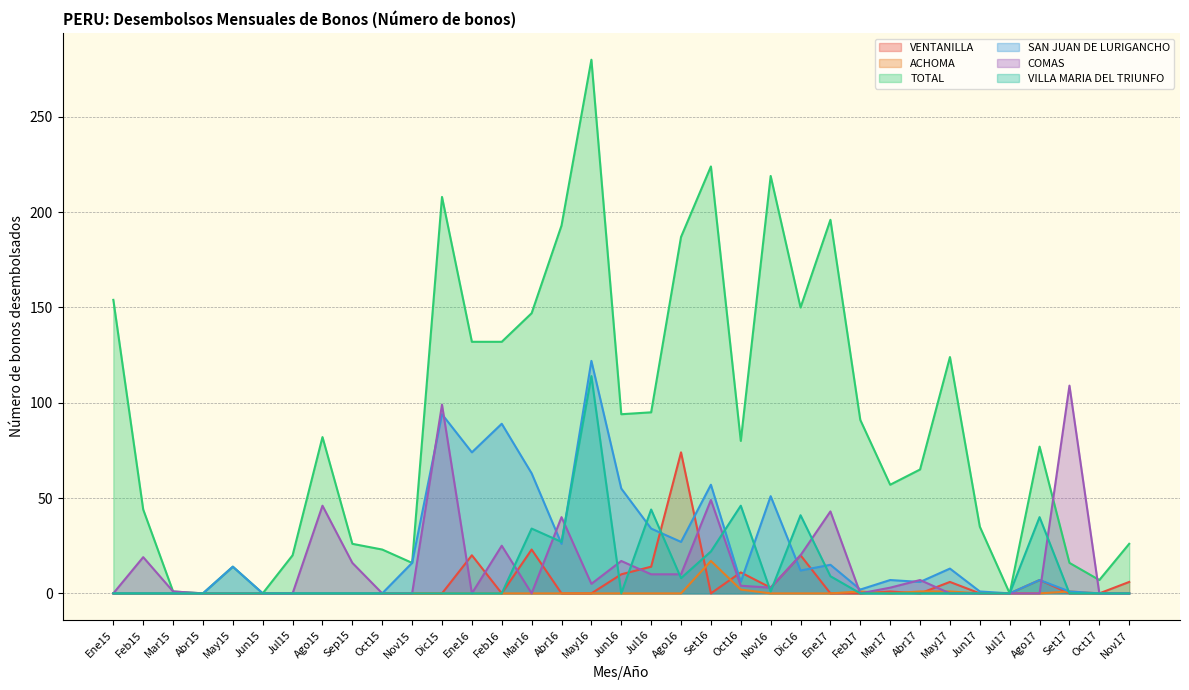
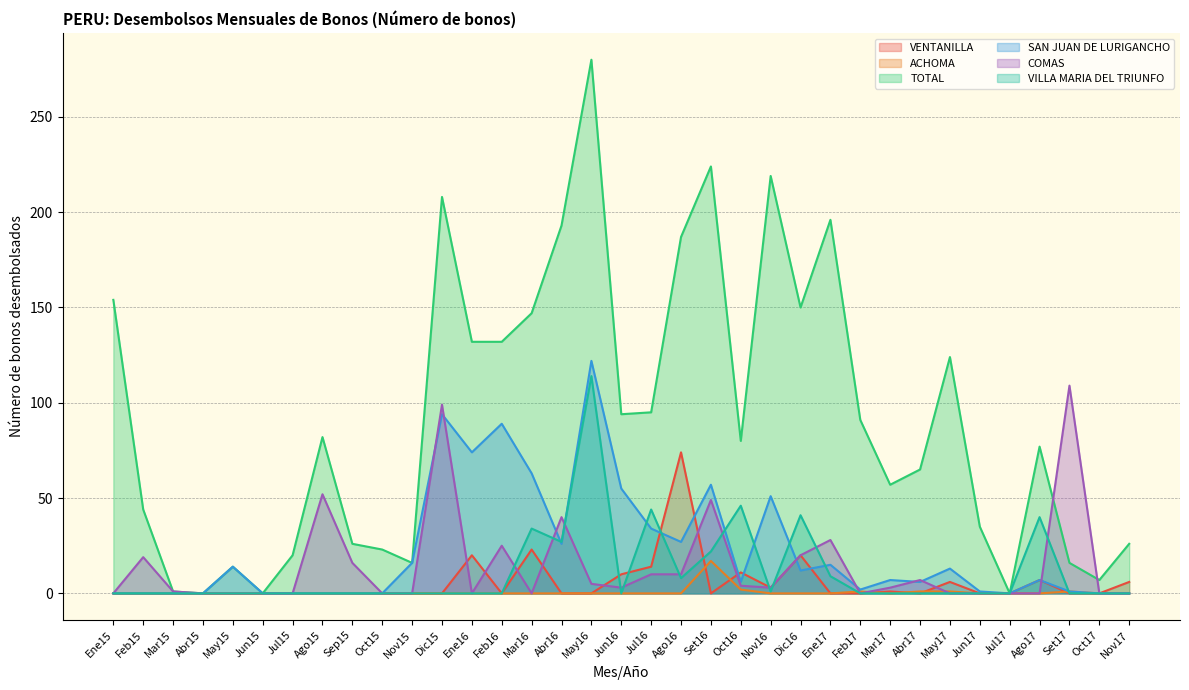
COMAS, Ago15: 46 -> 52
COMAS, Jun16: 17 -> 3
COMAS, Ene17: 43 -> 28
